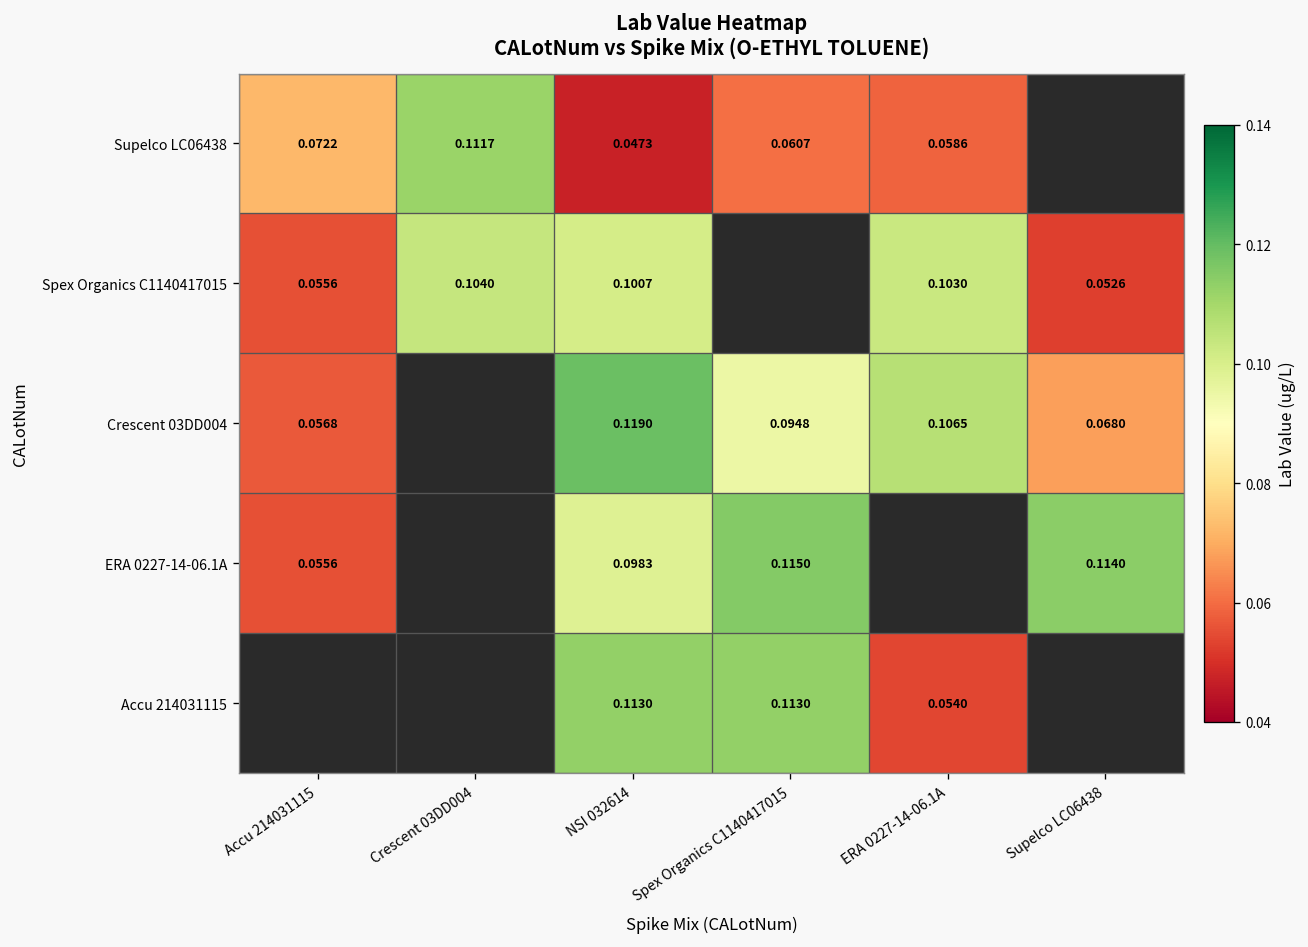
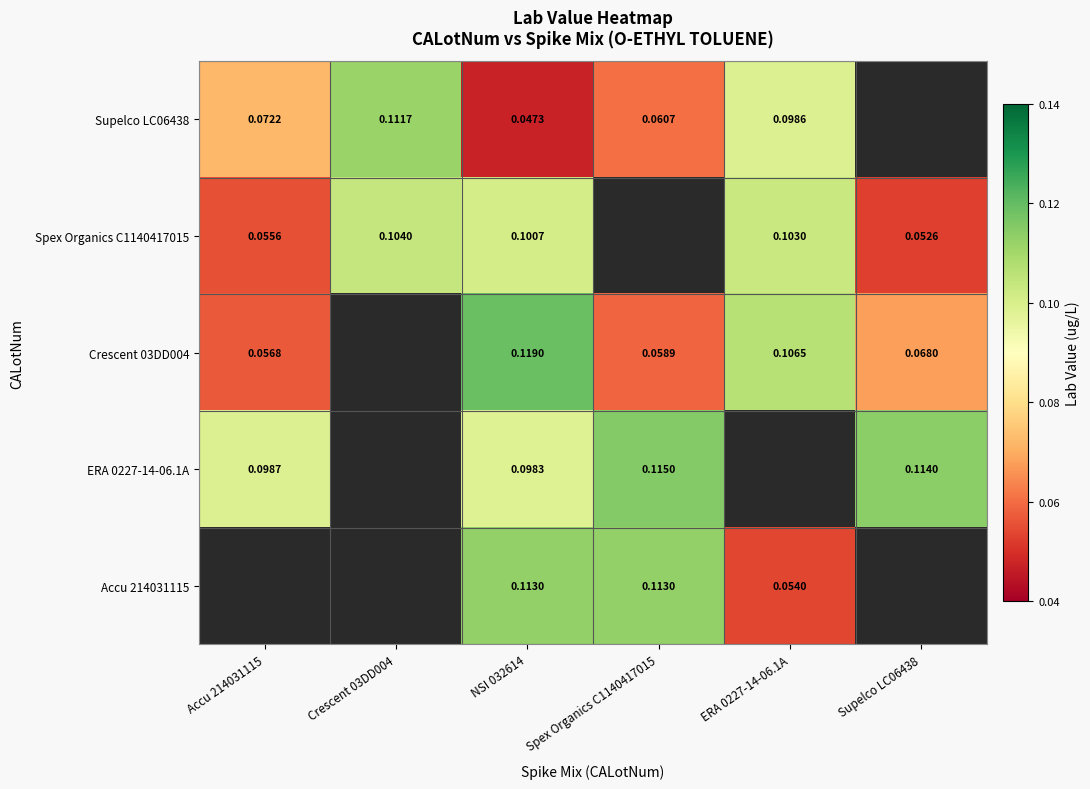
Supelco LC06438, ERA 0227-14-06.1A: 0.0586 -> 0.0986
Crescent 03DD004, Spex Organics C1140417015: 0.0948 -> 0.0589
ERA 0227-14-06.1A, Accu 214031115: 0.0556 -> 0.0987
